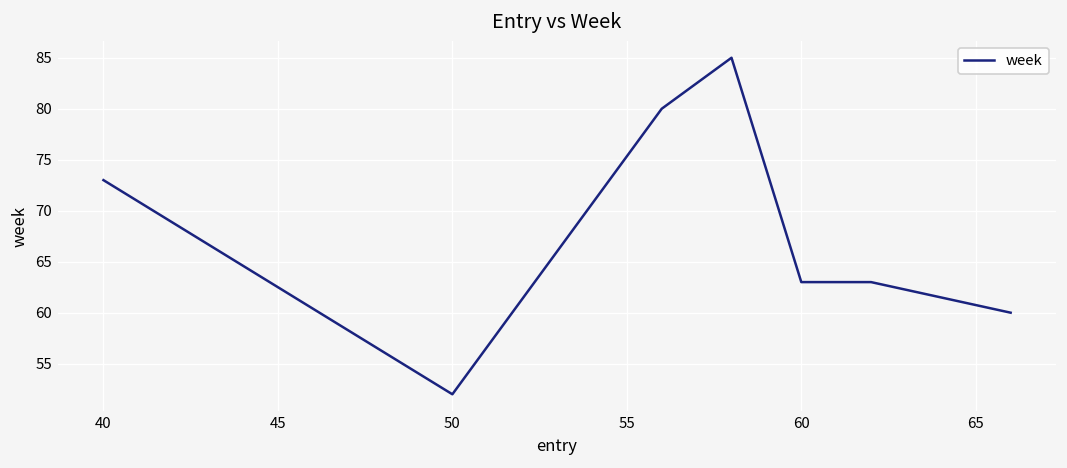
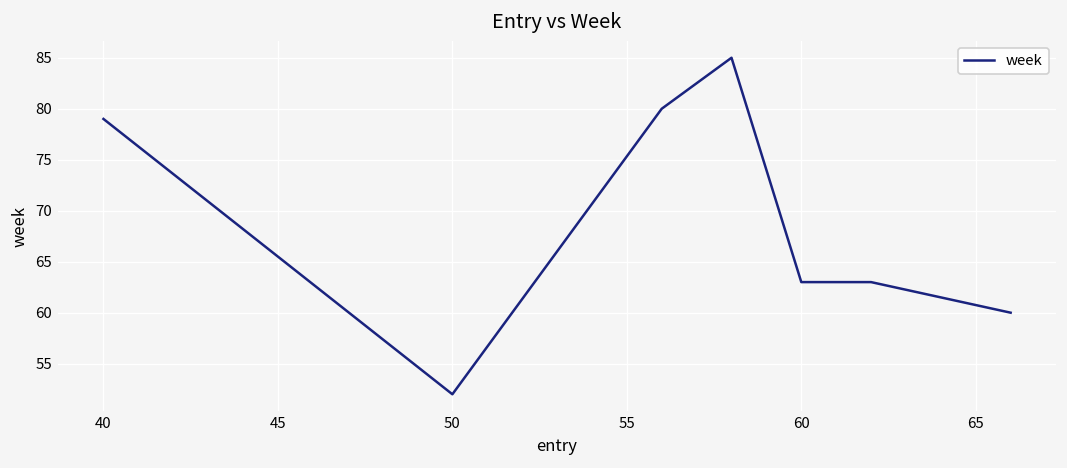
40: 73 -> 79
